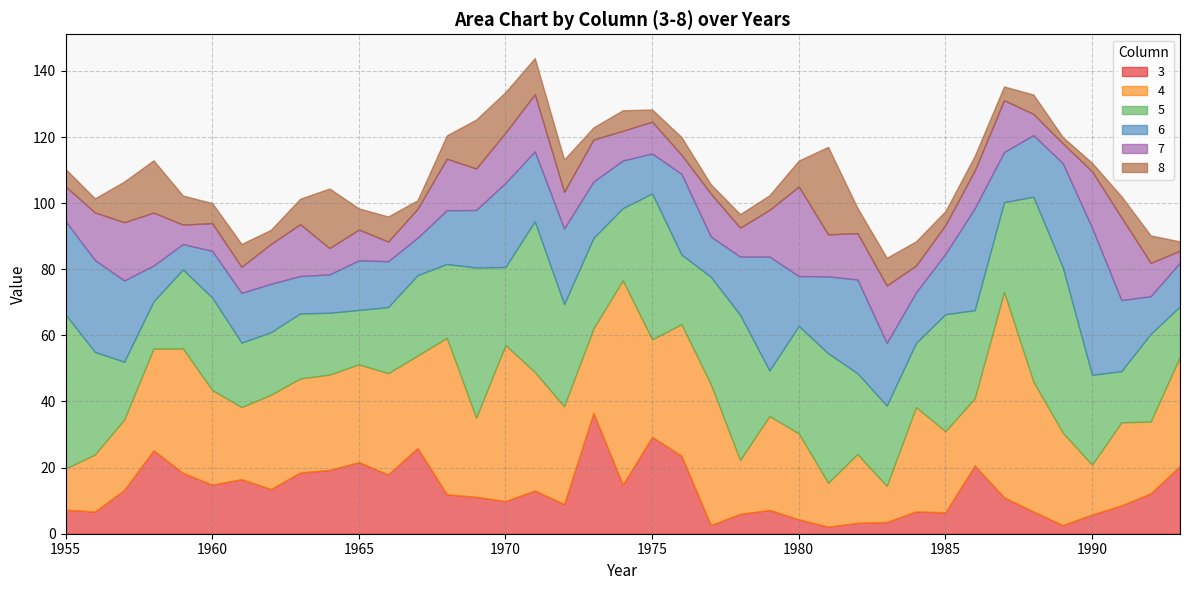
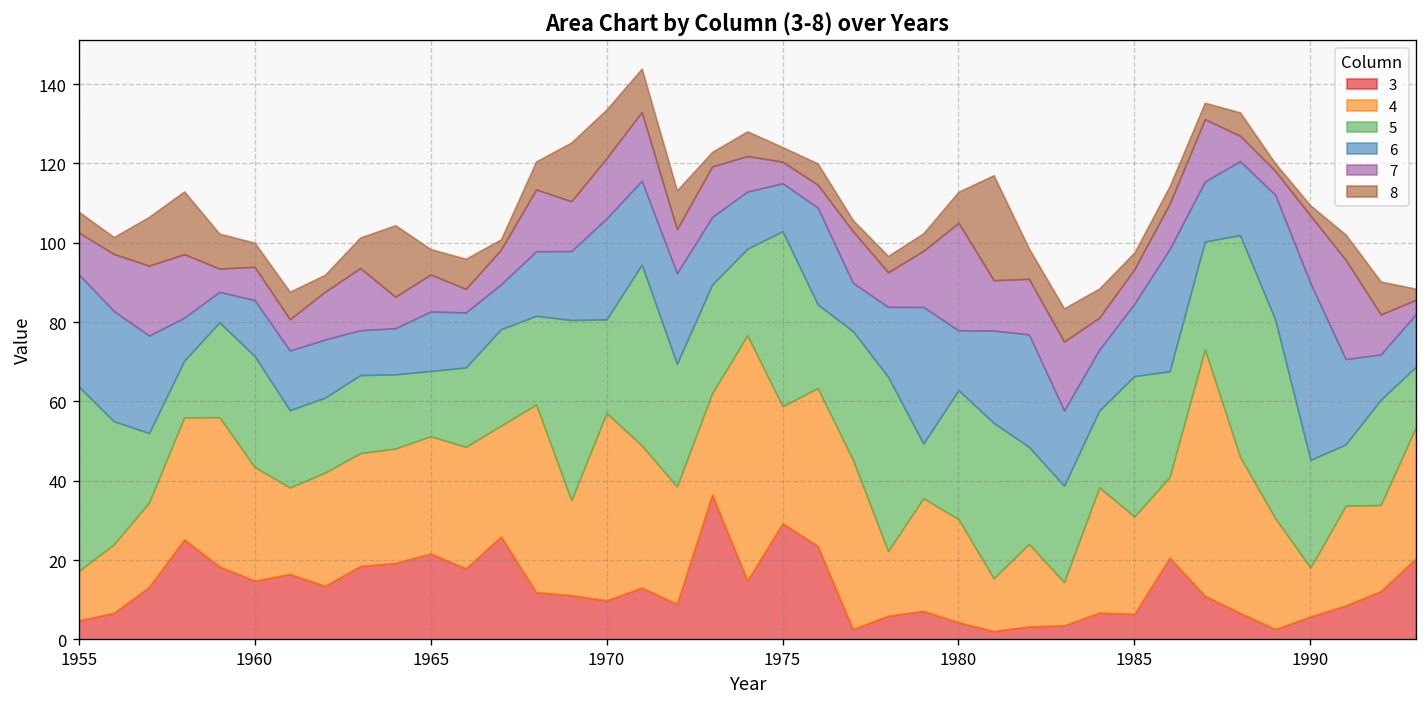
3, 1955: 7 -> 5
7, 1975: 10 -> 5
4, 1990: 15 -> 12
